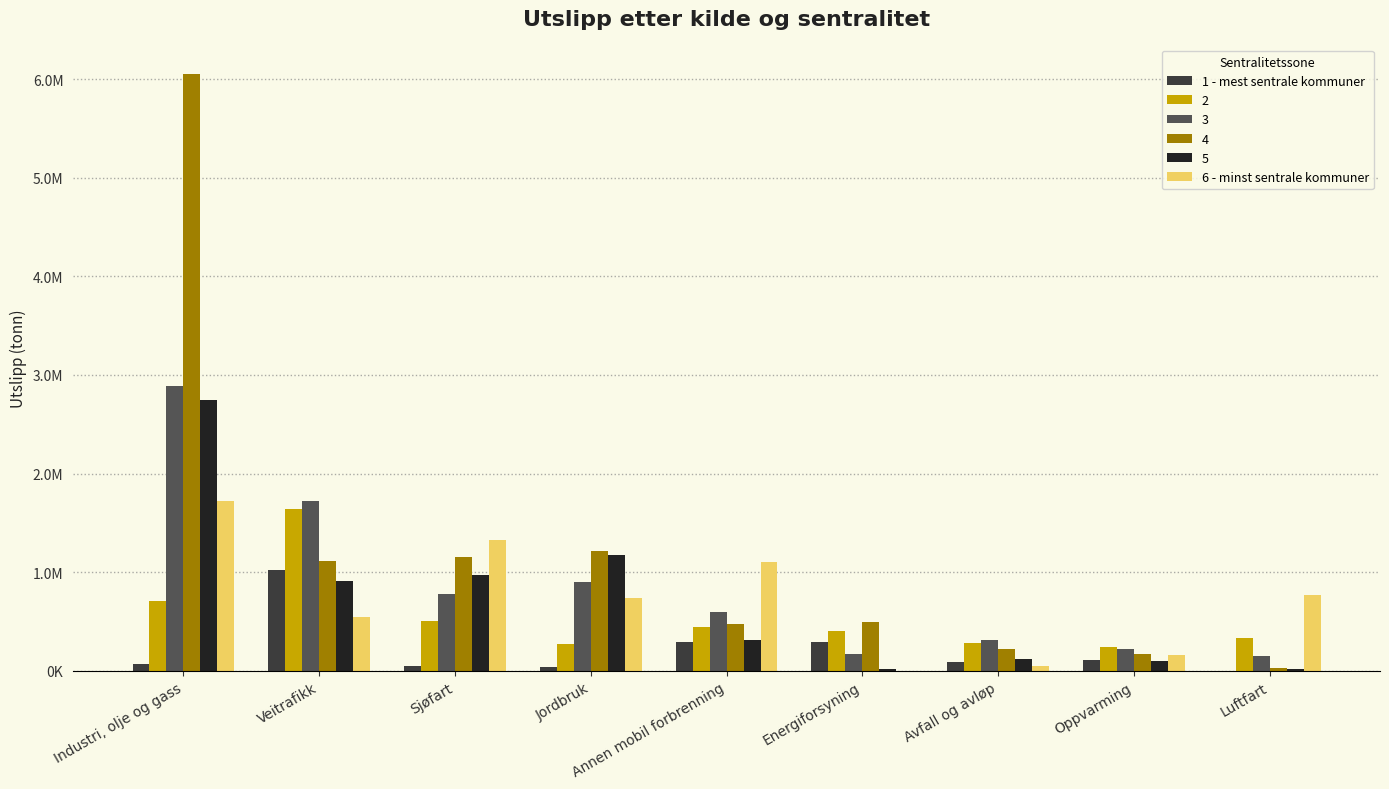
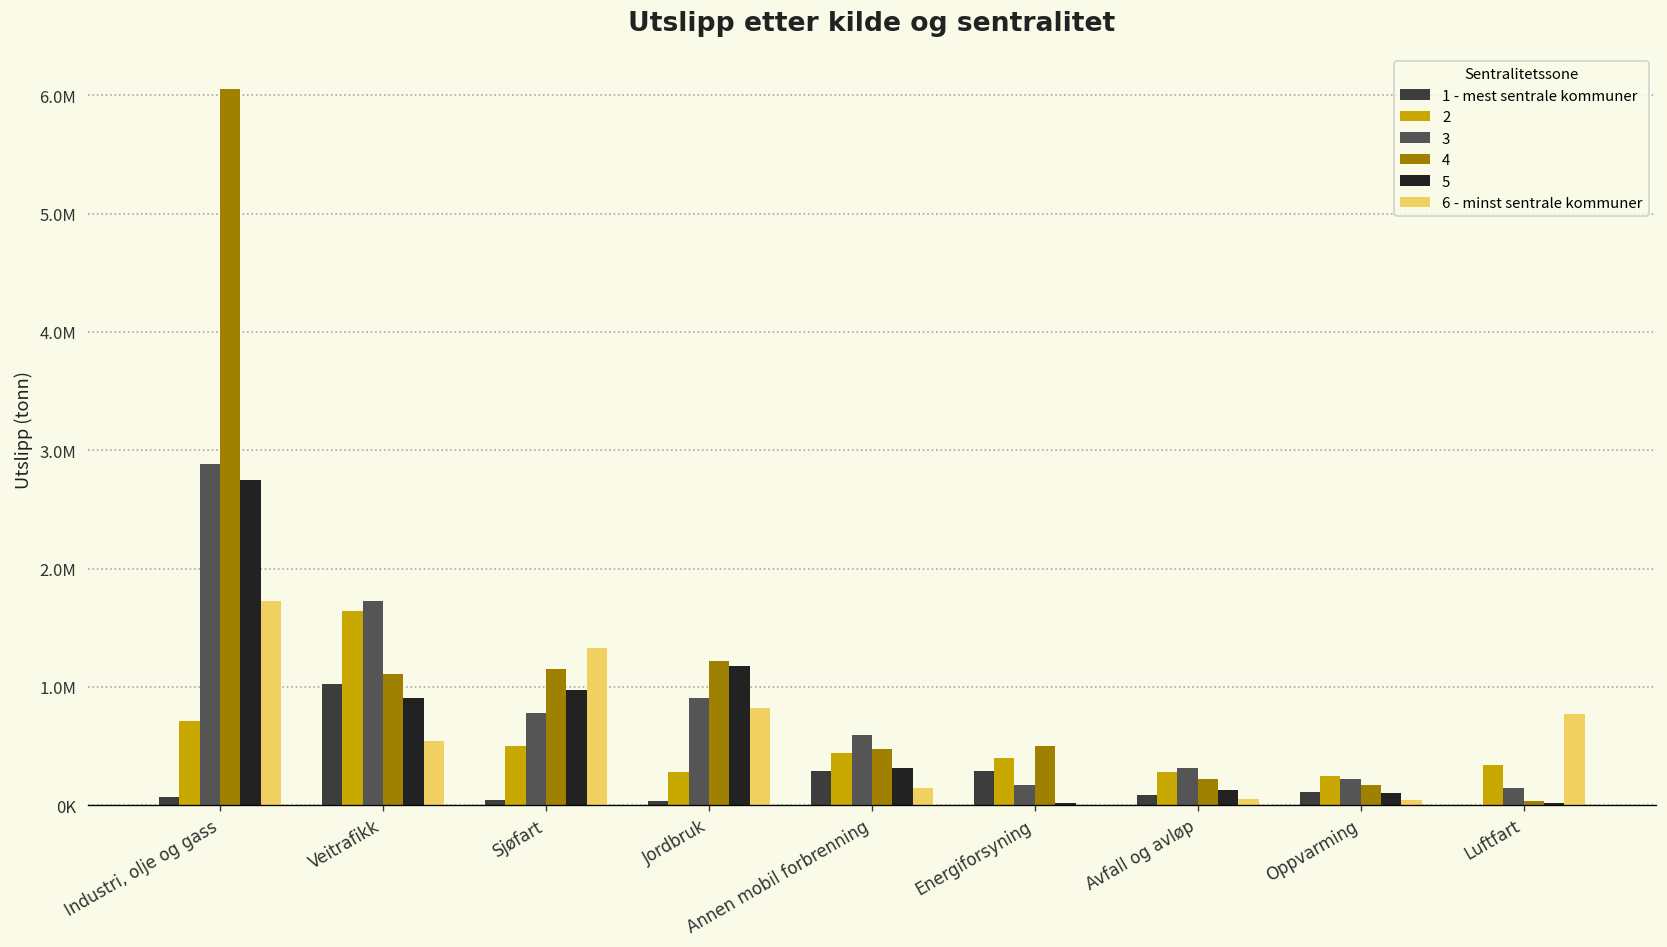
6 - minst sentrale kommuner, Jordbruk: 700000 -> 800000
6 - minst sentrale kommuner, Annen mobil forbrenning: 1100000 -> 100000
6 - minst sentrale kommuner, Oppvarming: 200000 -> 0
